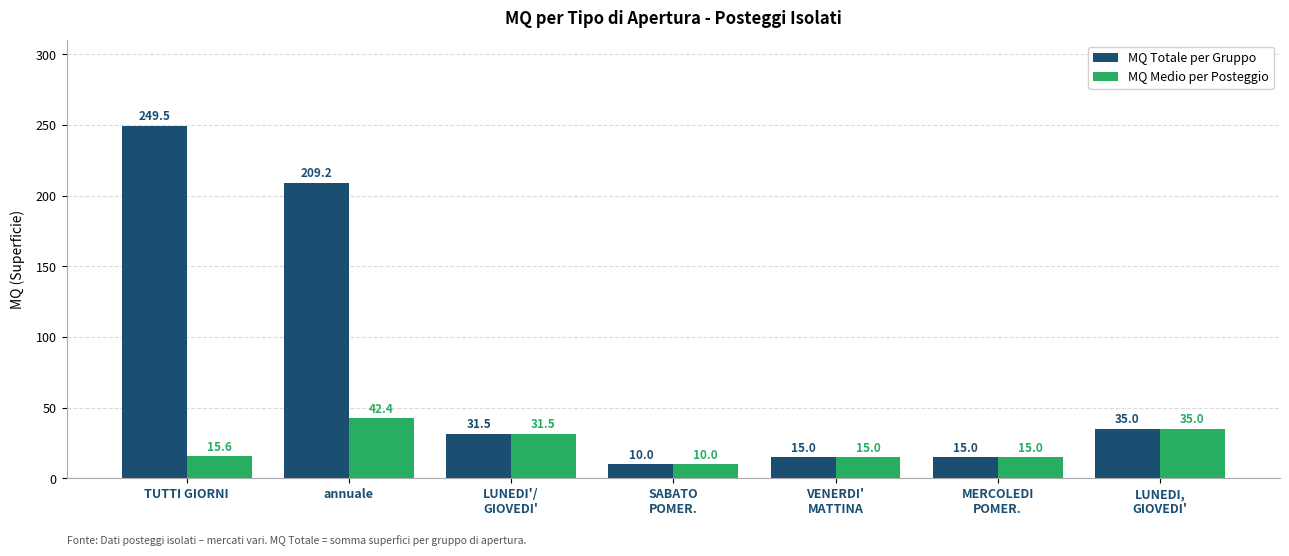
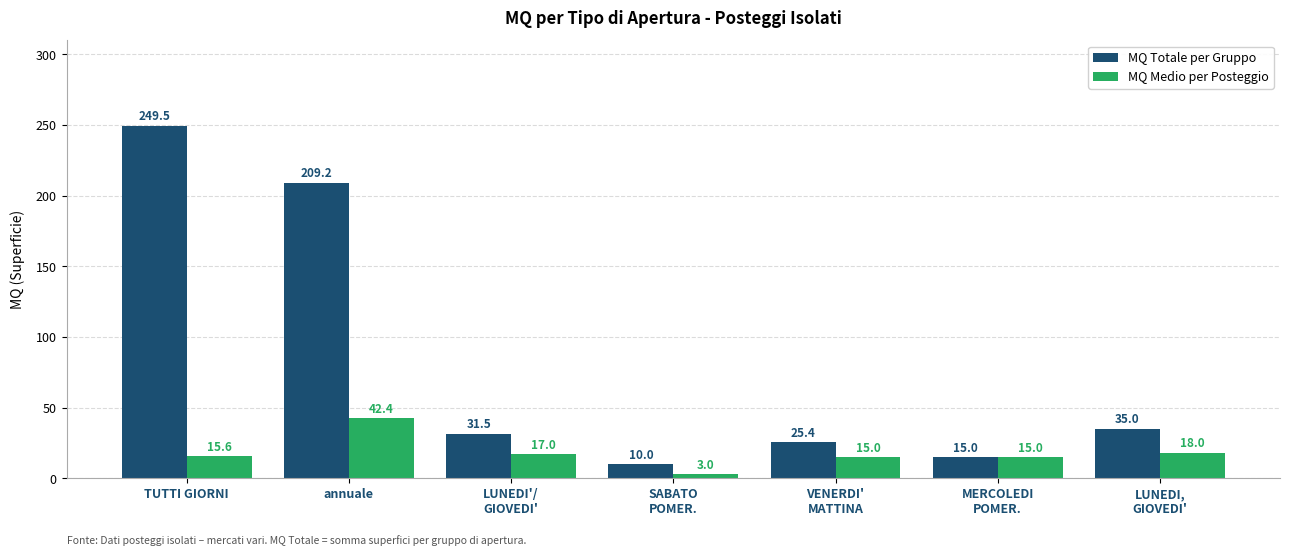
MQ Medio per Posteggio, LUNEDI'/ GIOVEDI': 31.5 -> 17.0
MQ Medio per Posteggio, SABATO POMER.: 10.0 -> 3.0
MQ Totale per Gruppo, VENERDI' MATTINA: 15.0 -> 25.4
MQ Medio per Posteggio, LUNEDI, GIOVEDI': 35.0 -> 18.0
